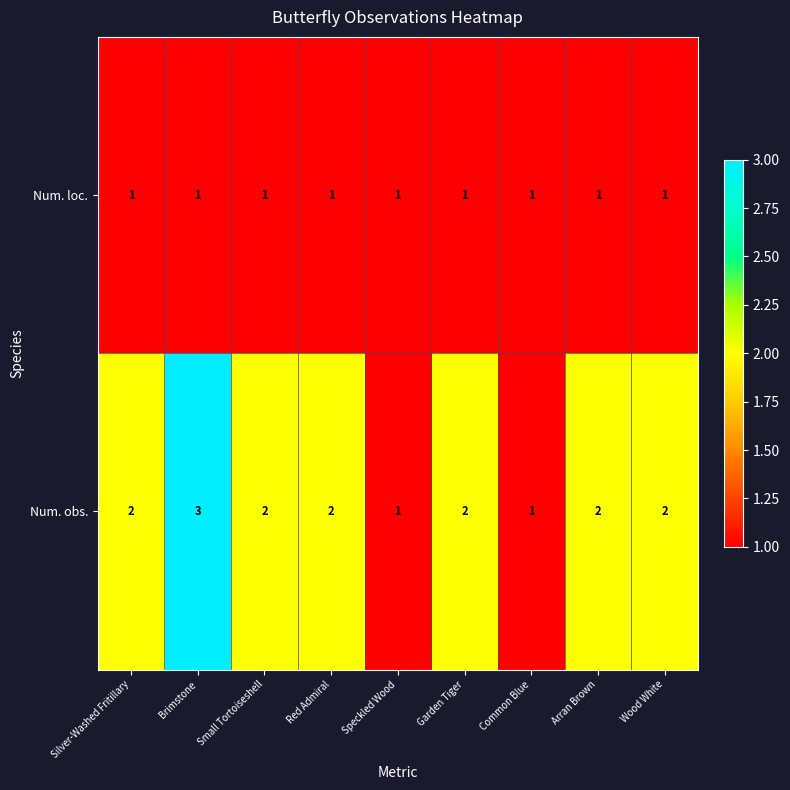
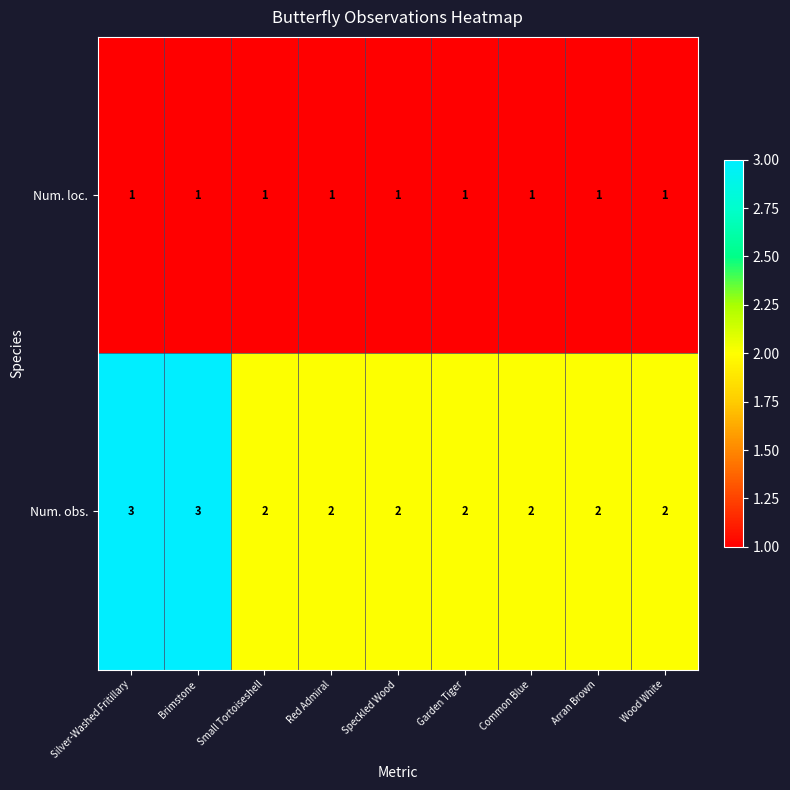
Num. obs., Silver-Washed Fritillary: 2 -> 3
Num. obs., Speckled Wood: 1 -> 2
Num. obs., Common Blue: 1 -> 2
